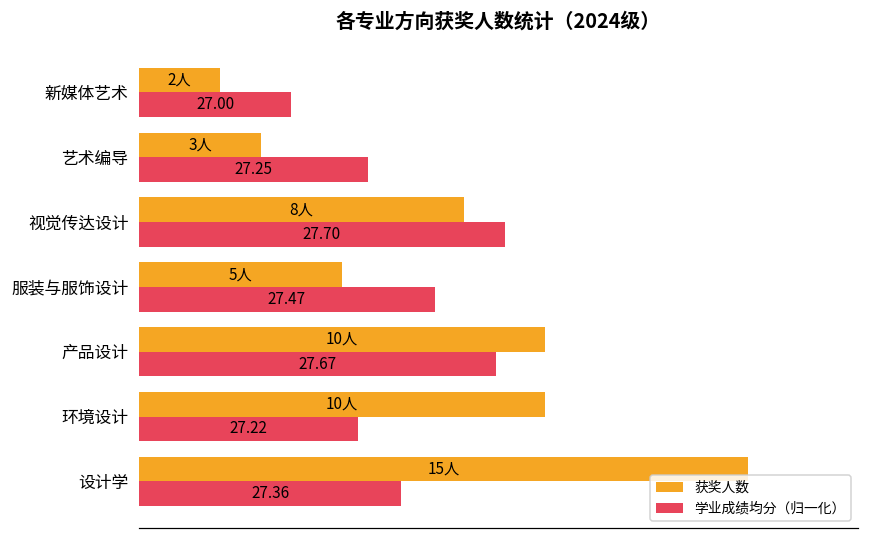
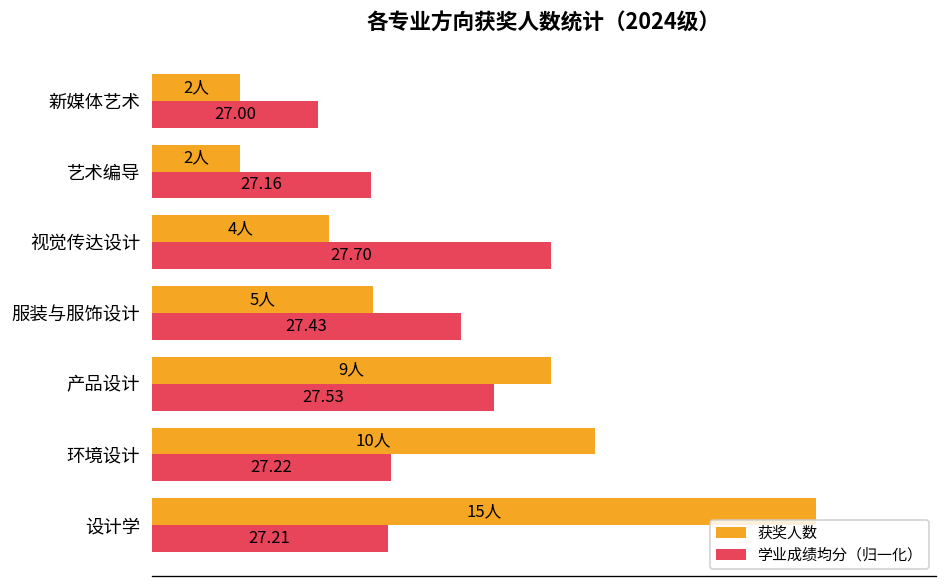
获奖人数, 艺术编导: 3人 -> 2人
学业成绩均分（归一化）, 艺术编导: 27.25 -> 27.16
获奖人数, 视觉传达设计: 8人 -> 4人
学业成绩均分（归一化）, 服装与服饰设计: 27.47 -> 27.43
获奖人数, 产品设计: 10人 -> 9人
学业成绩均分（归一化）, 产品设计: 27.67 -> 27.53
学业成绩均分（归一化）, 设计学: 27.36 -> 27.21
